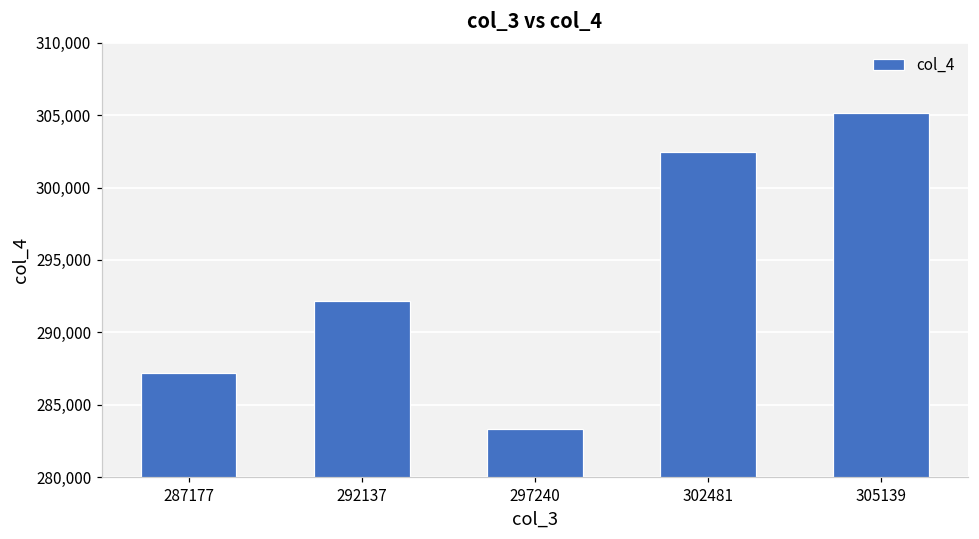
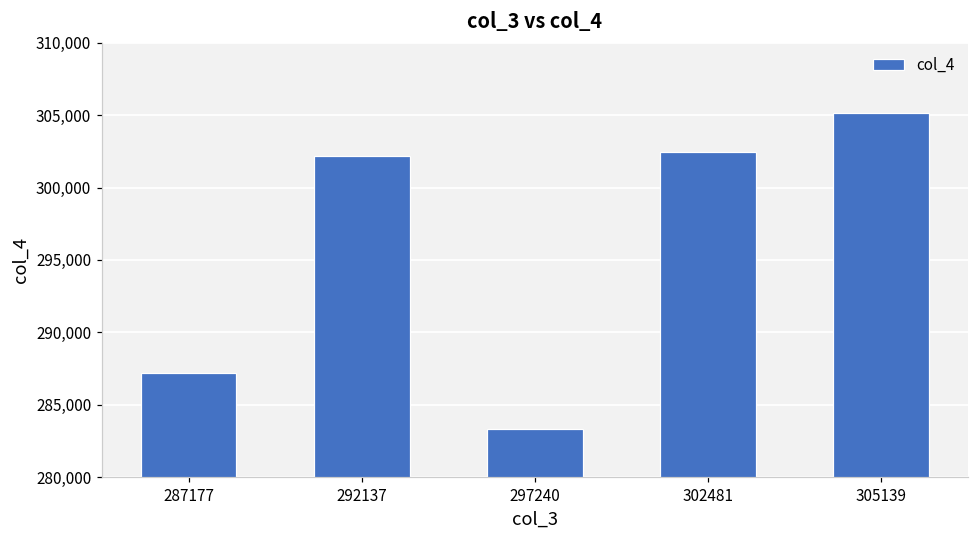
292137: 292,100 -> 302,200
